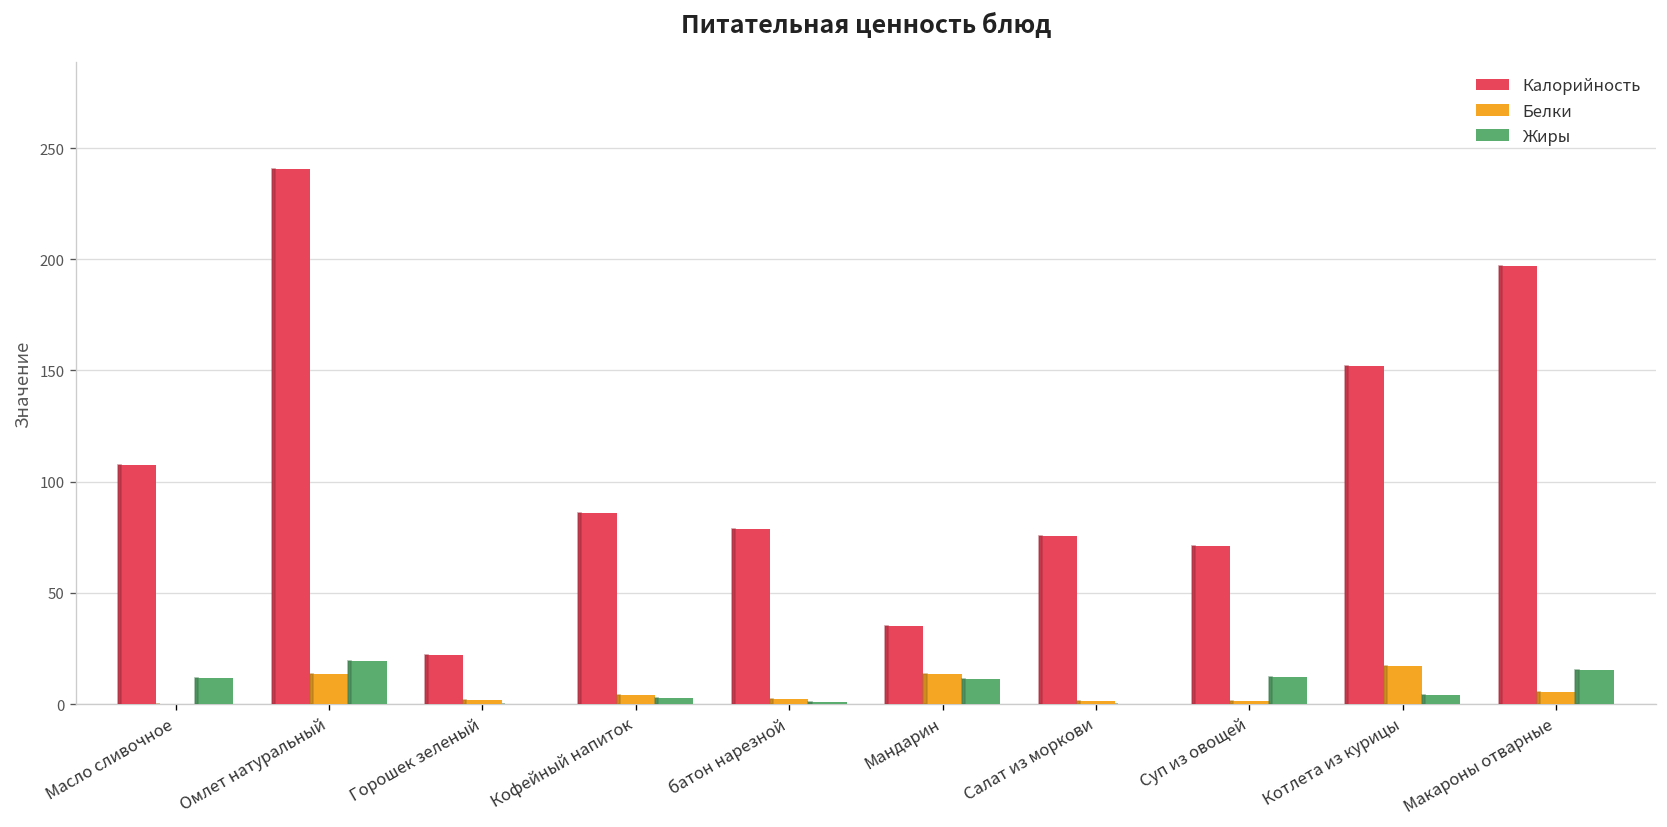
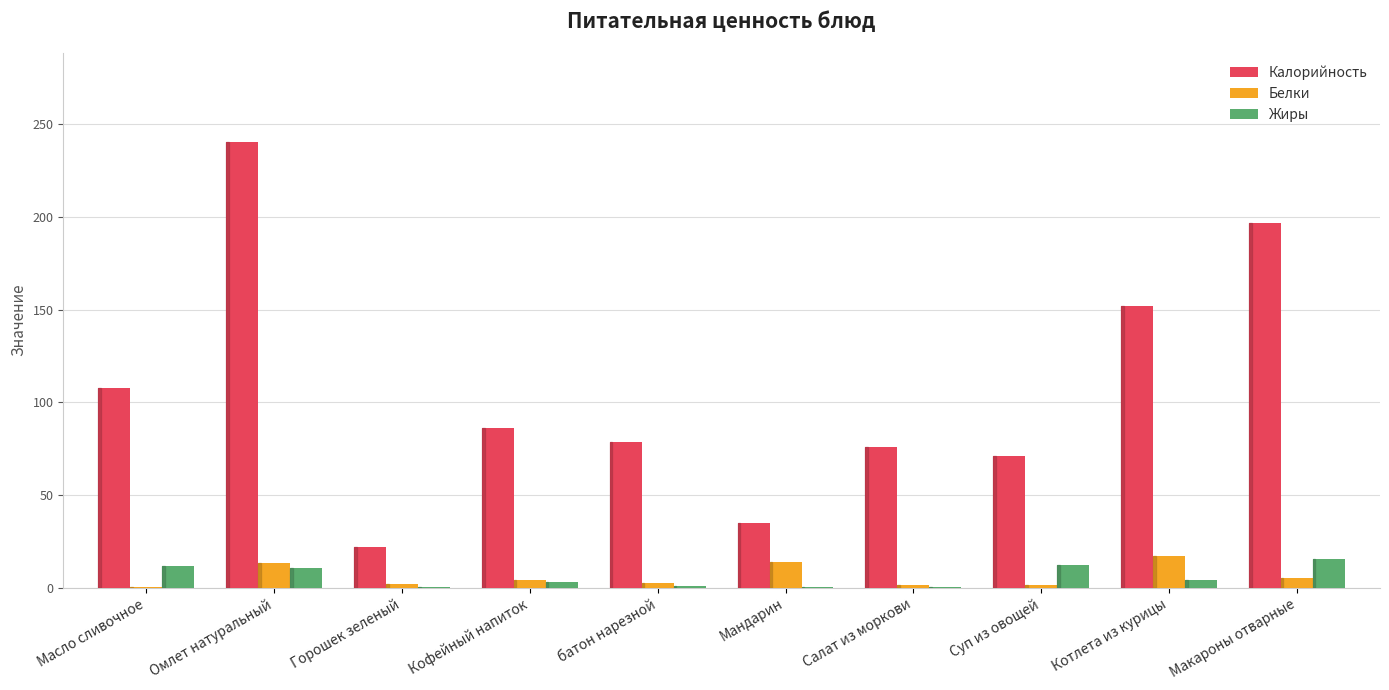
Жиры, Омлет натуральный: 19 -> 11
Жиры, Мандарин: 11 -> 0
